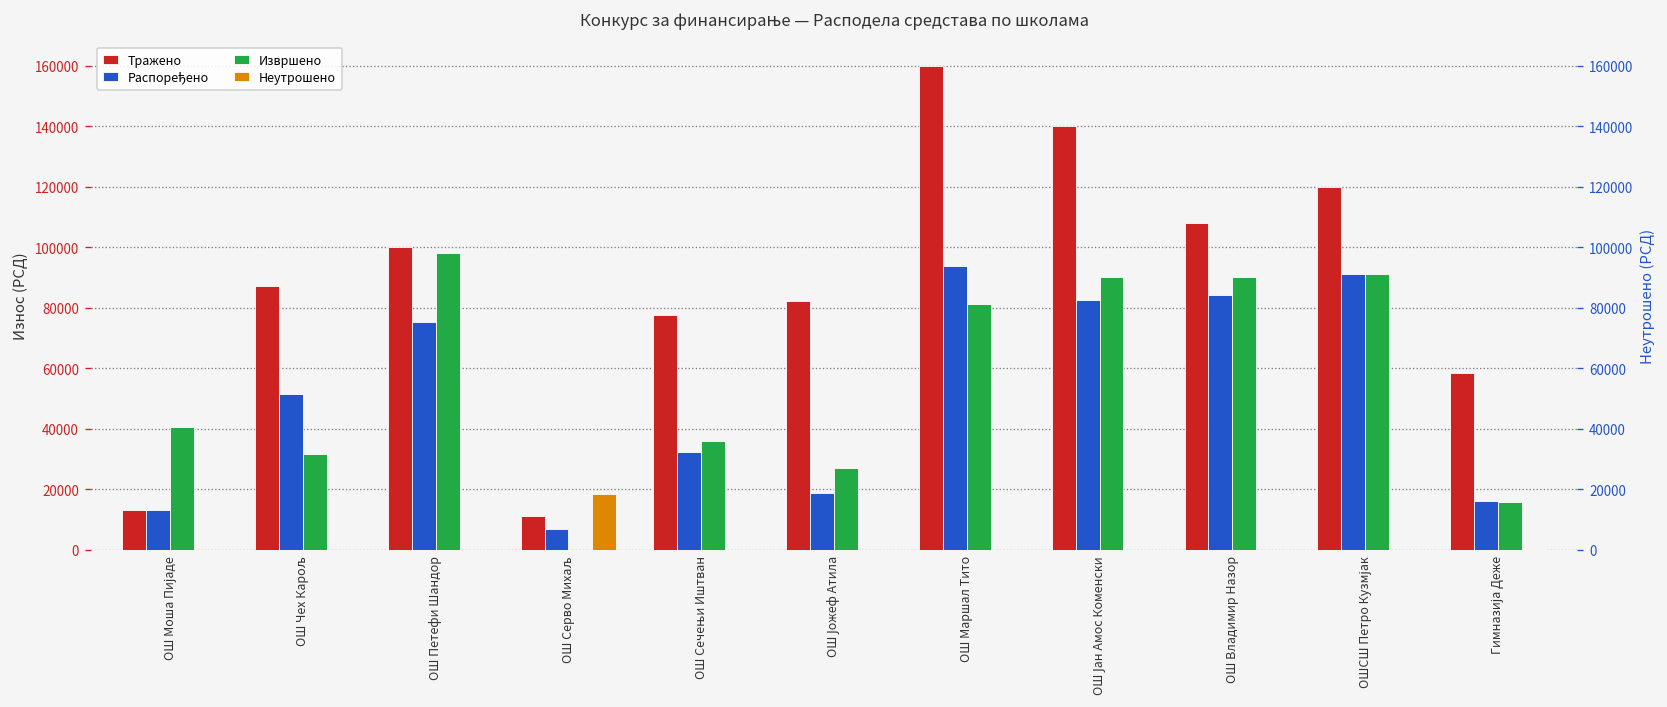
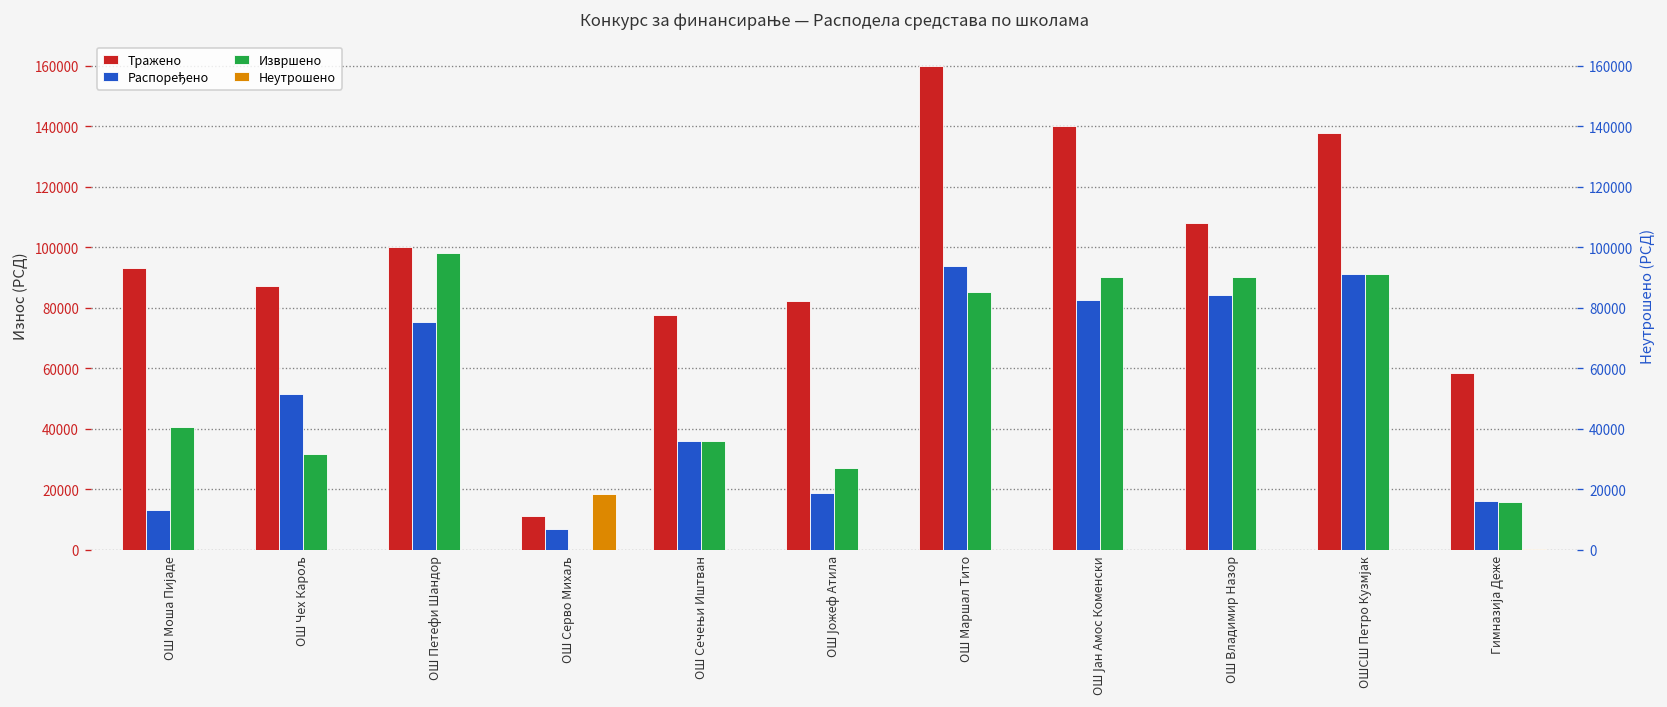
Тражено, ОШ Моша Пијаде: 13000 -> 93000
Распоређено, ОШ Сечењи Иштван: 32000 -> 36000
Извршено, ОШ Маршал Тито: 81000 -> 85000
Тражено, ОШСШ Петро Кузмјак: 120000 -> 138000
